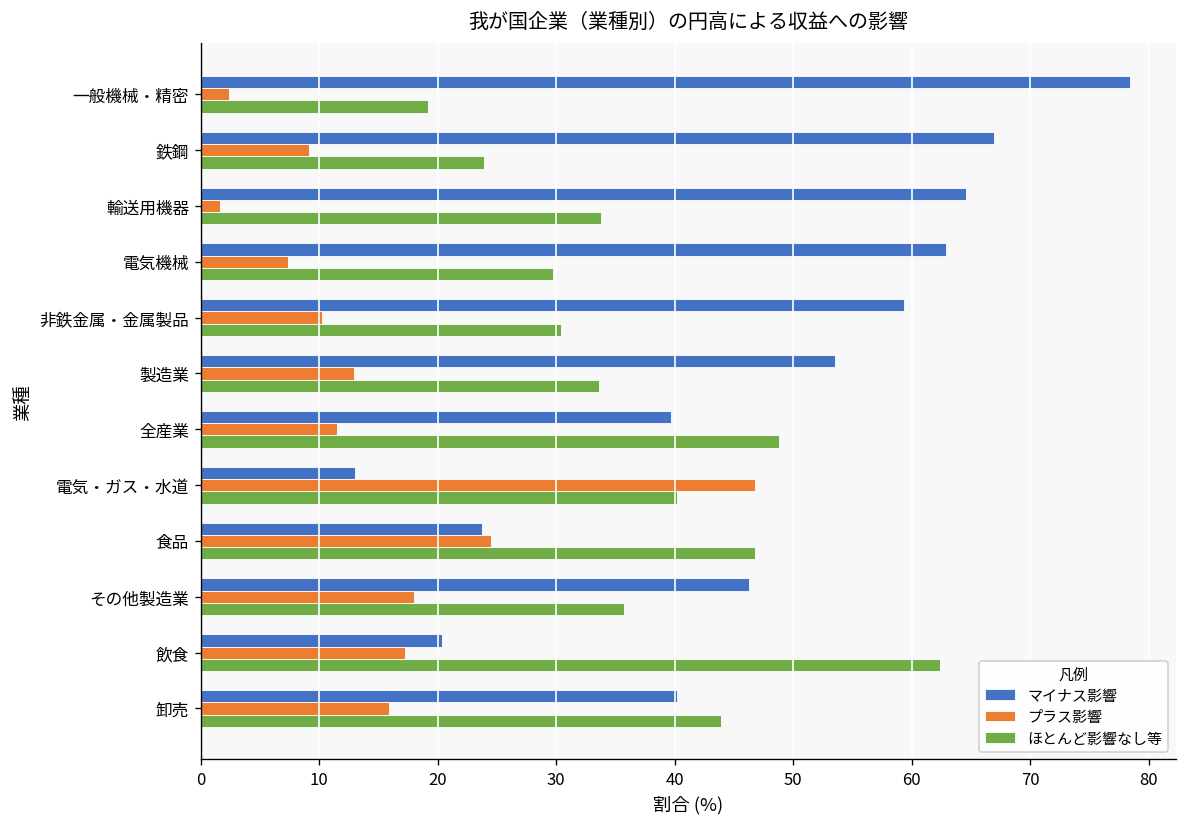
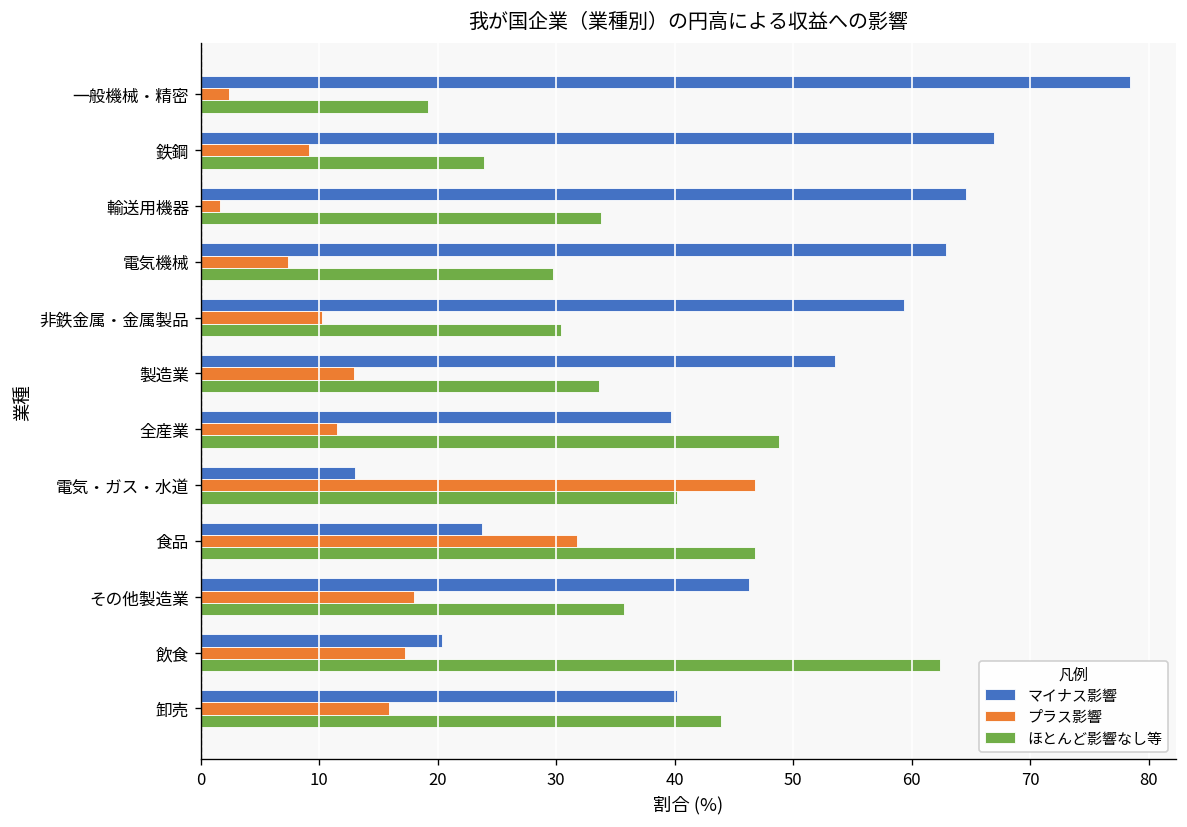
プラス影響, 食品: 25 -> 32
